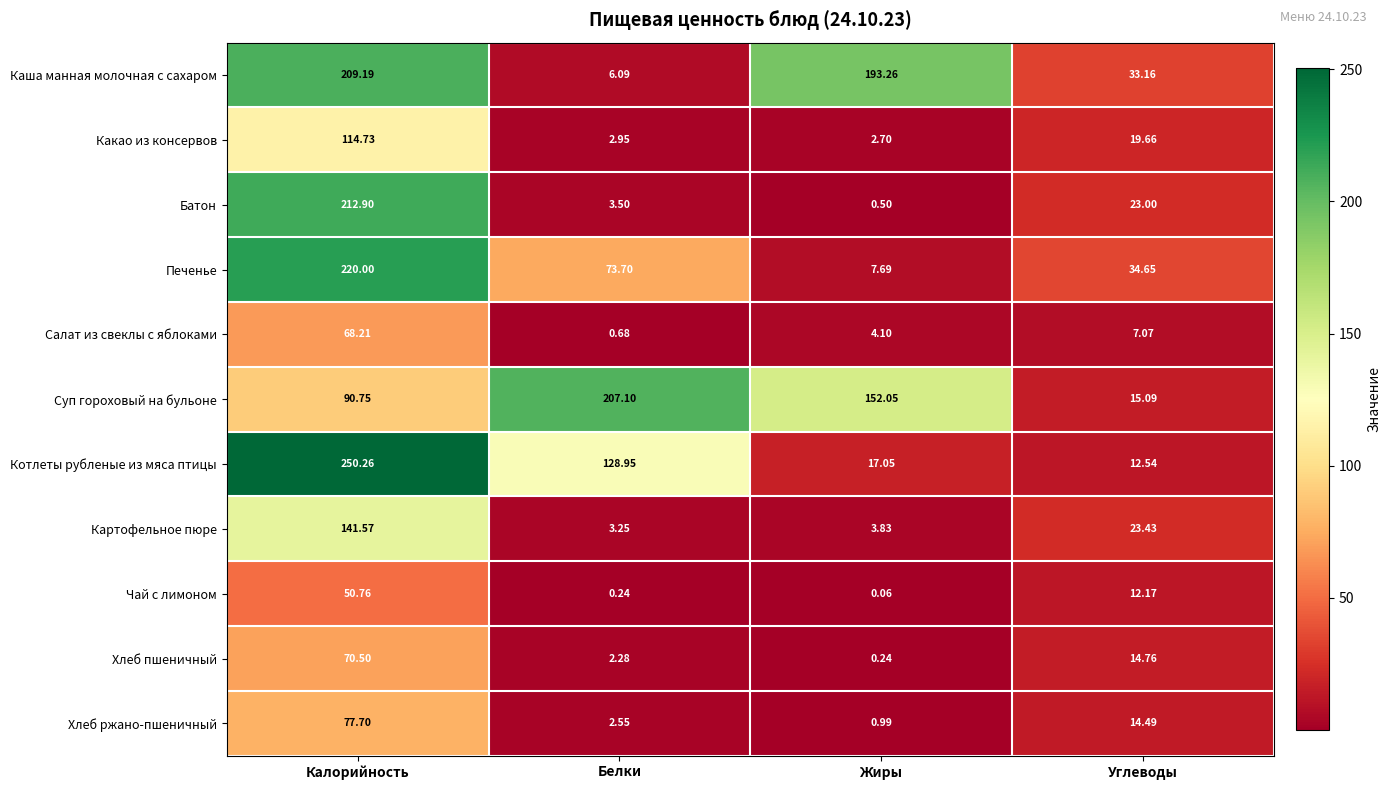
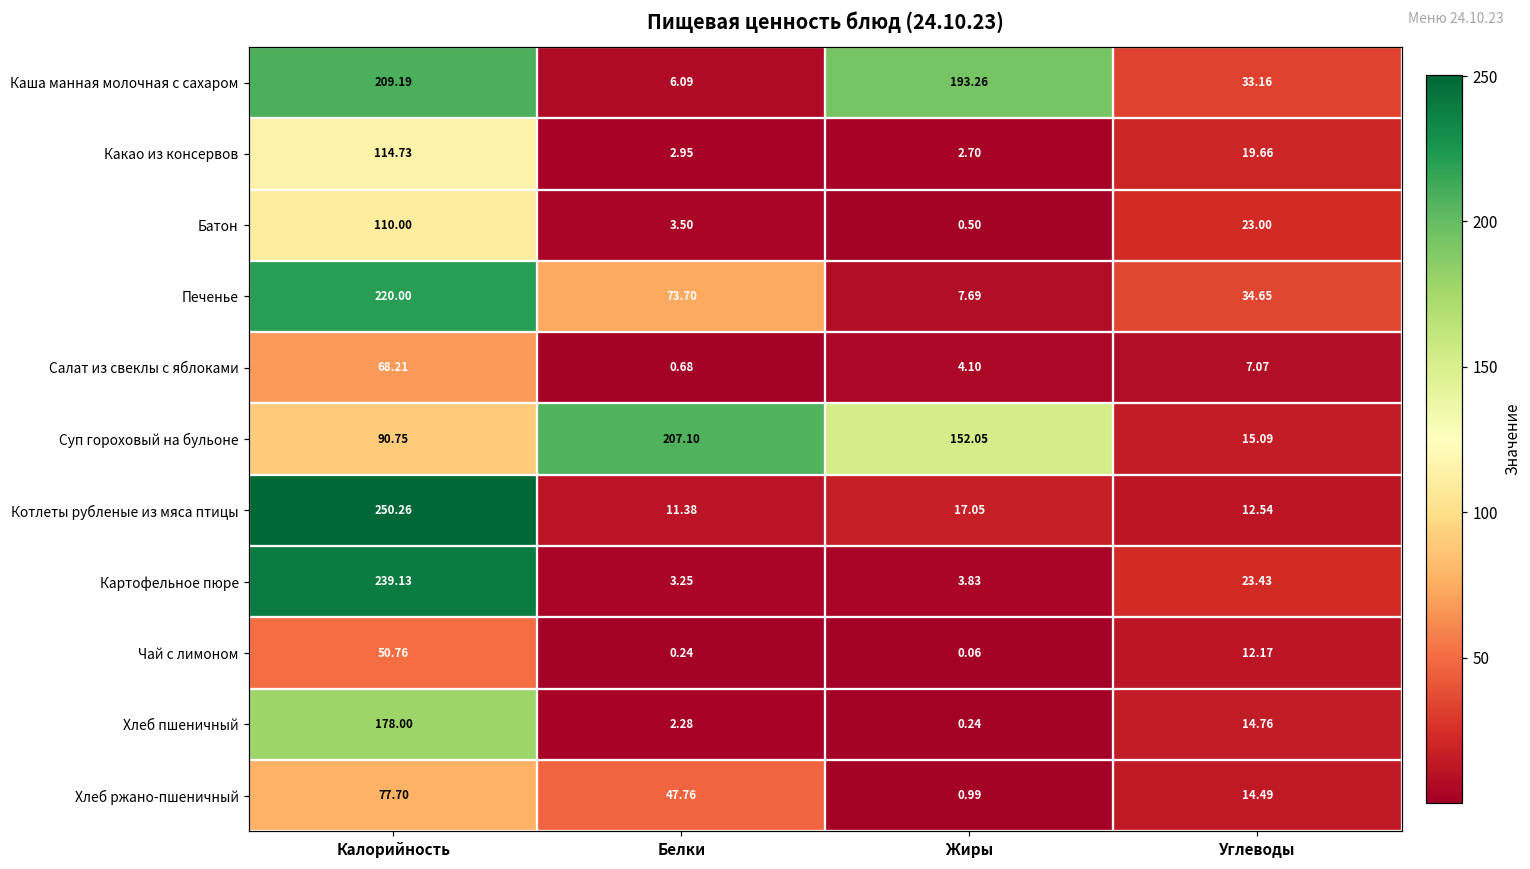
Батон, Калорийность: 212.90 -> 110.00
Котлеты рубленые из мяса птицы, Белки: 128.95 -> 11.38
Картофельное пюре, Калорийность: 141.57 -> 239.13
Хлеб пшеничный, Калорийность: 70.50 -> 178.00
Хлеб ржано-пшеничный, Белки: 2.55 -> 47.76
